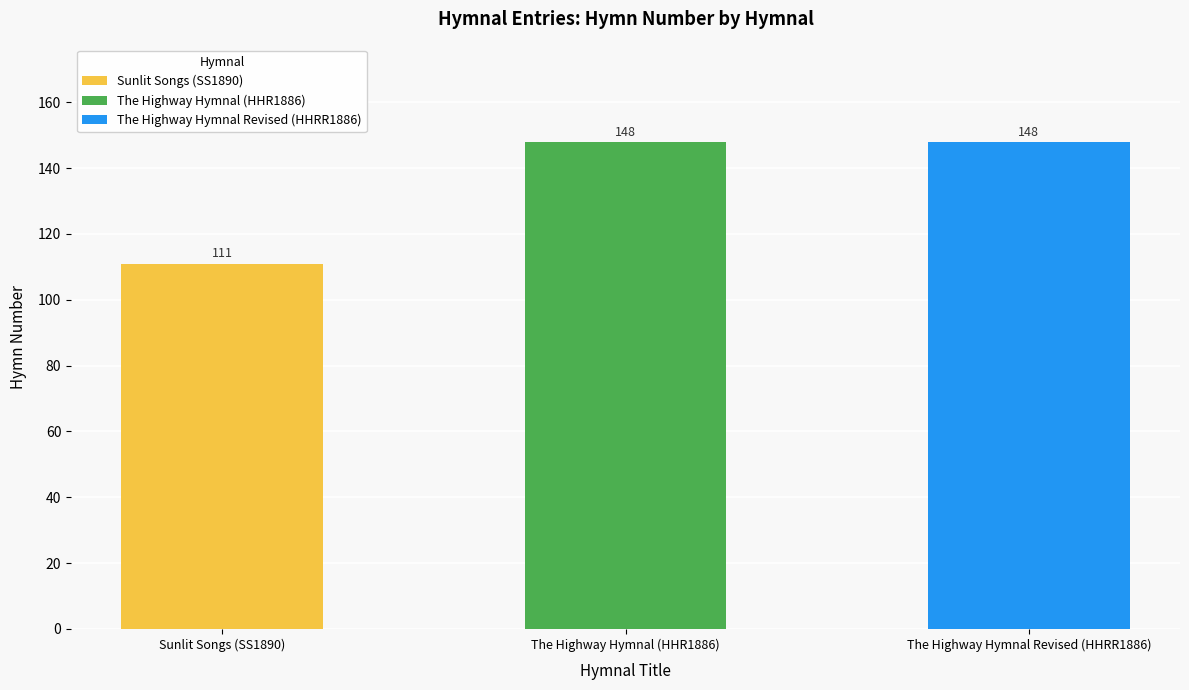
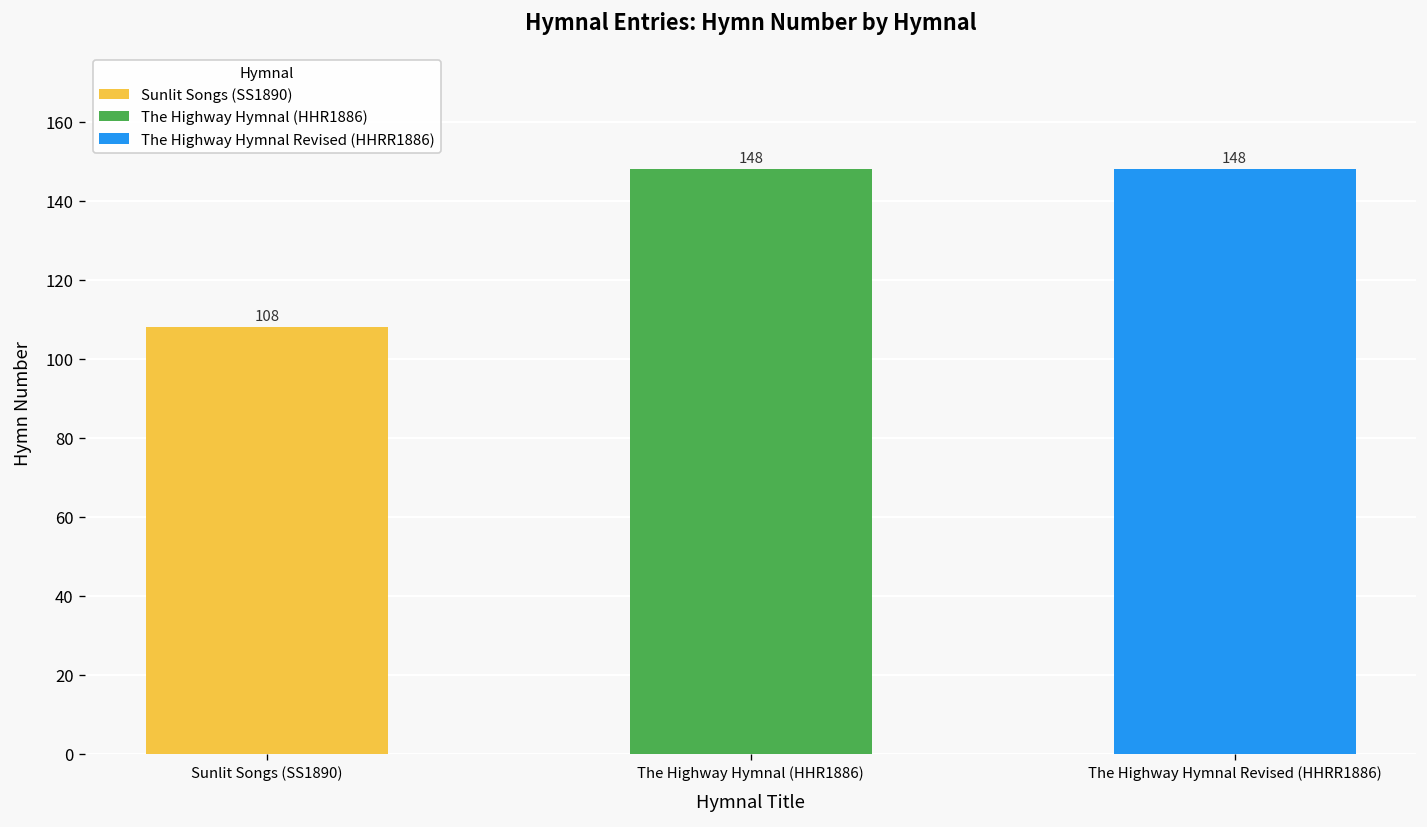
Sunlit Songs (SS1890): 111 -> 108
